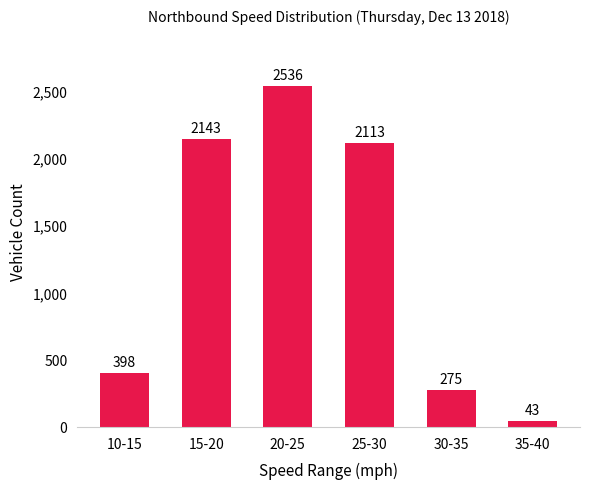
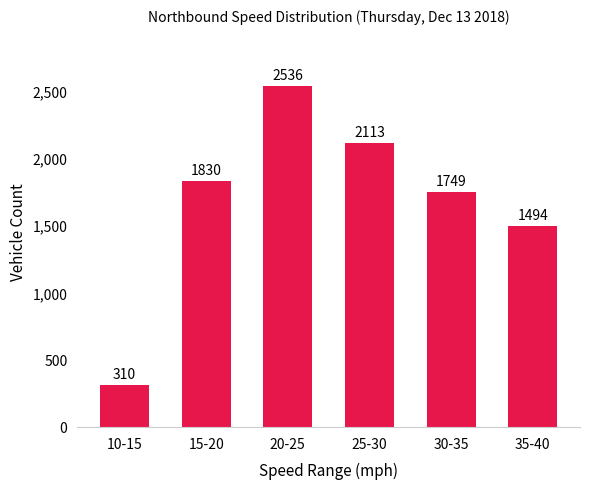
10-15: 398 -> 310
15-20: 2143 -> 1830
30-35: 275 -> 1749
35-40: 43 -> 1494
